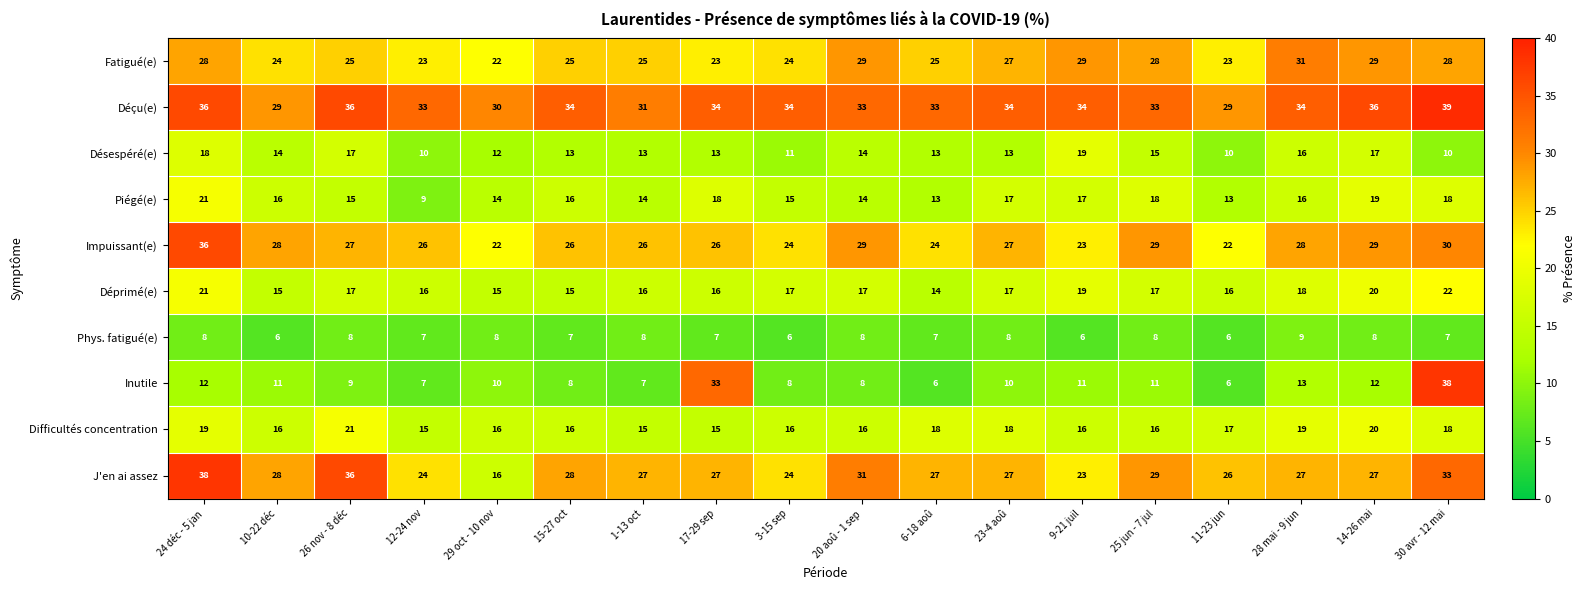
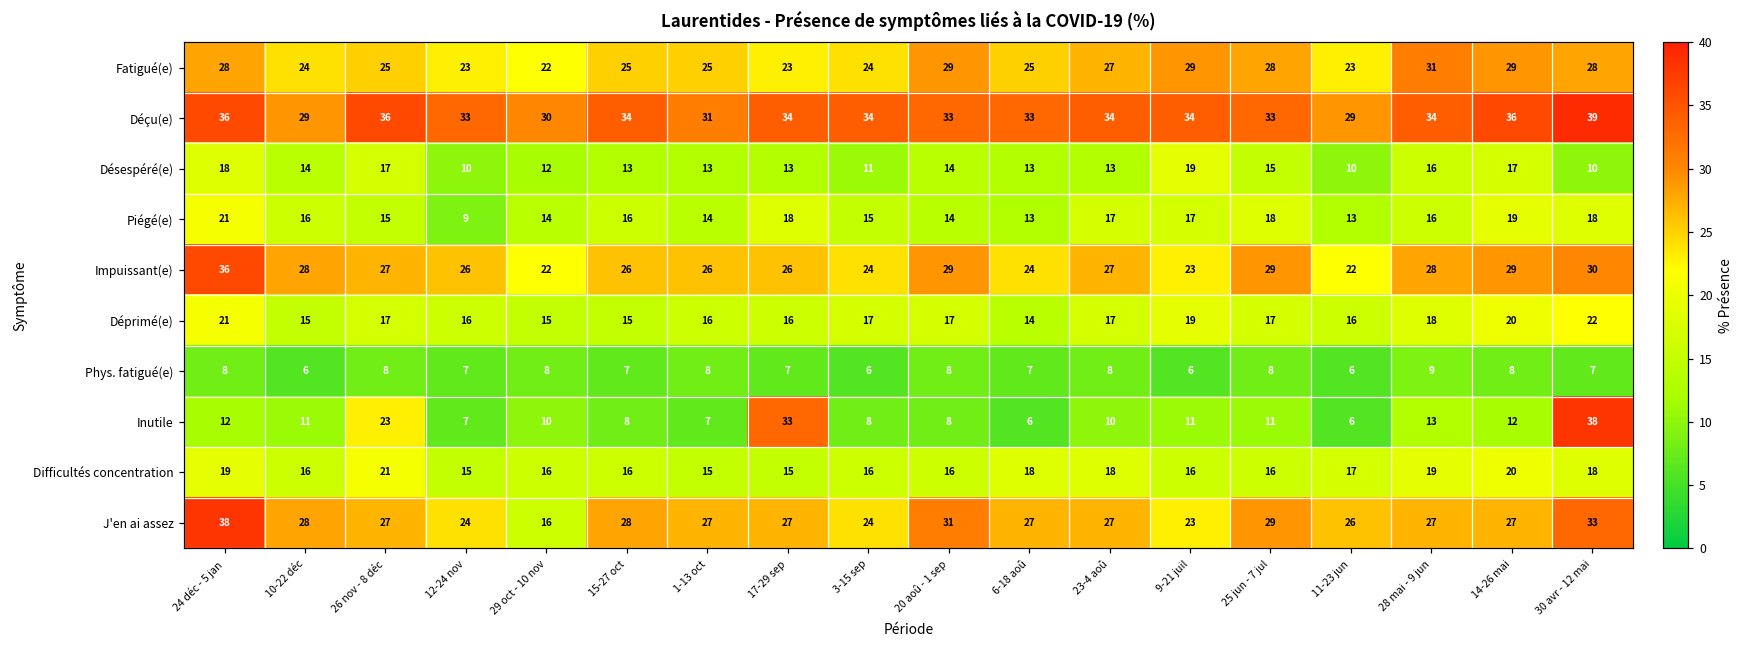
Inutile, 26 nov - 8 déc: 9 -> 23
J'en ai assez, 26 nov - 8 déc: 36 -> 27
